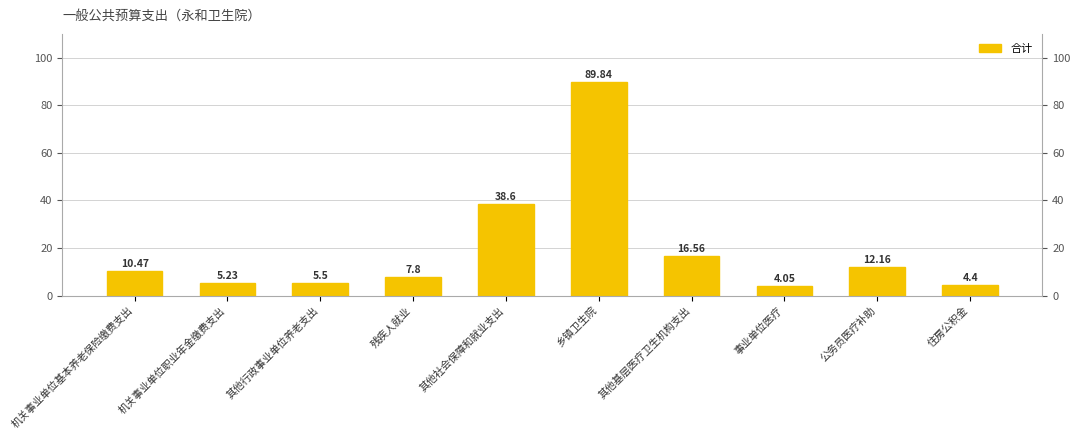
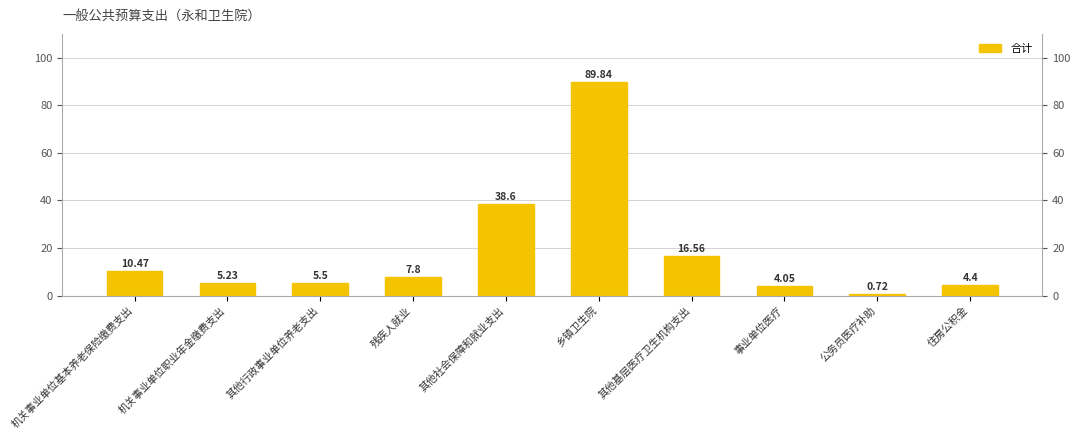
公务员医疗补助: 12.16 -> 0.72
